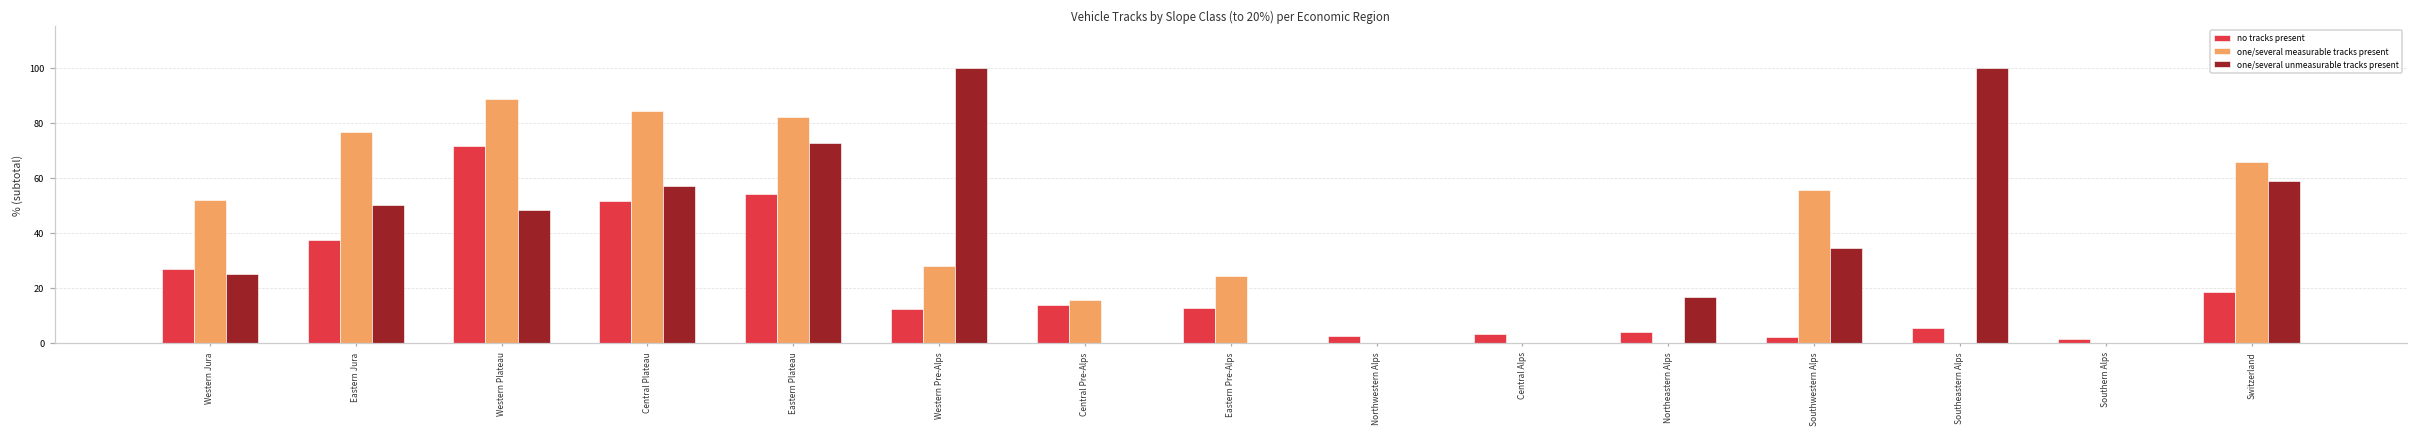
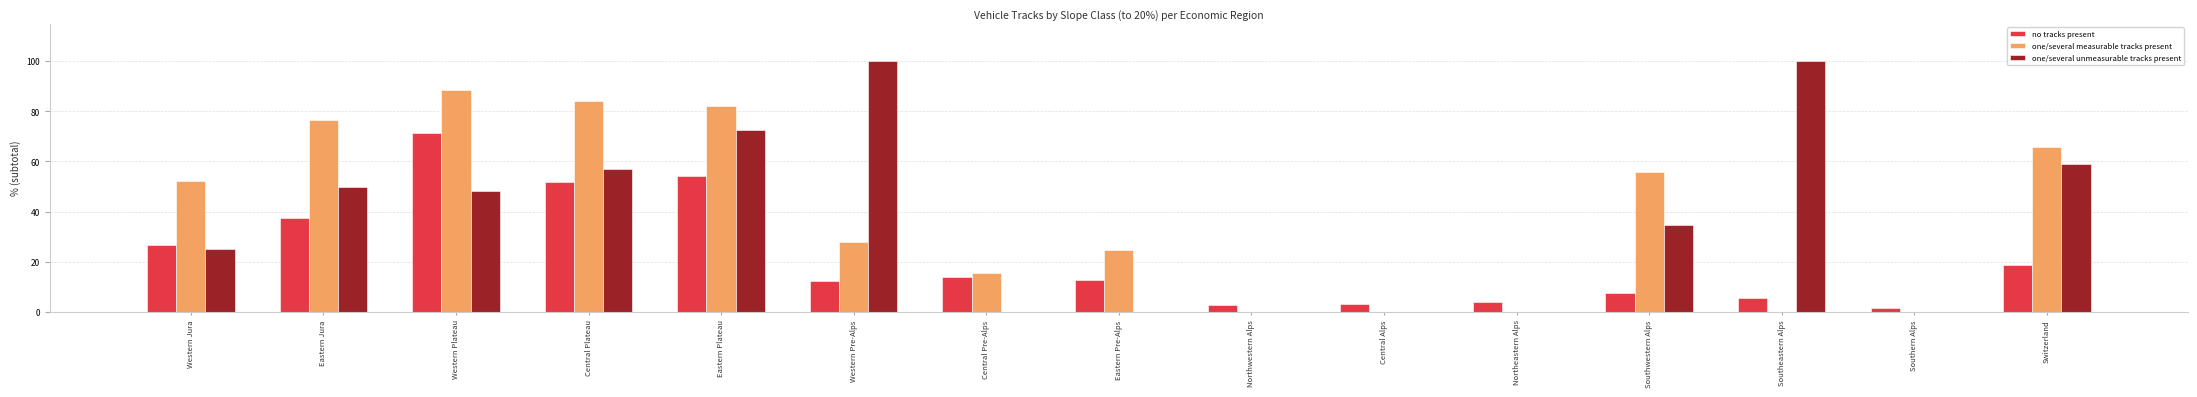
one/several unmeasurable tracks present, Northeastern Alps: 17 -> 0
no tracks present, Southwestern Alps: 2 -> 7
